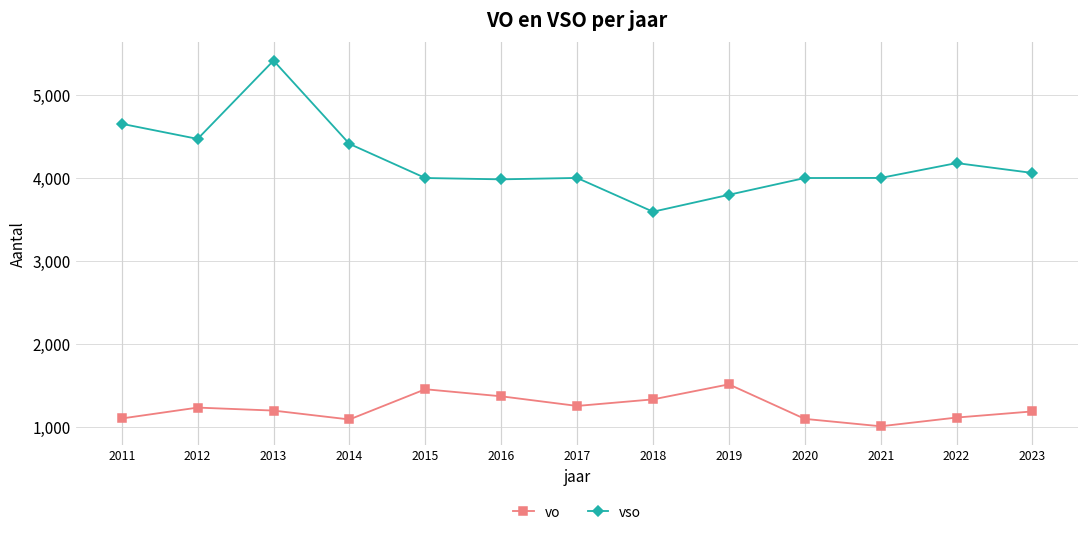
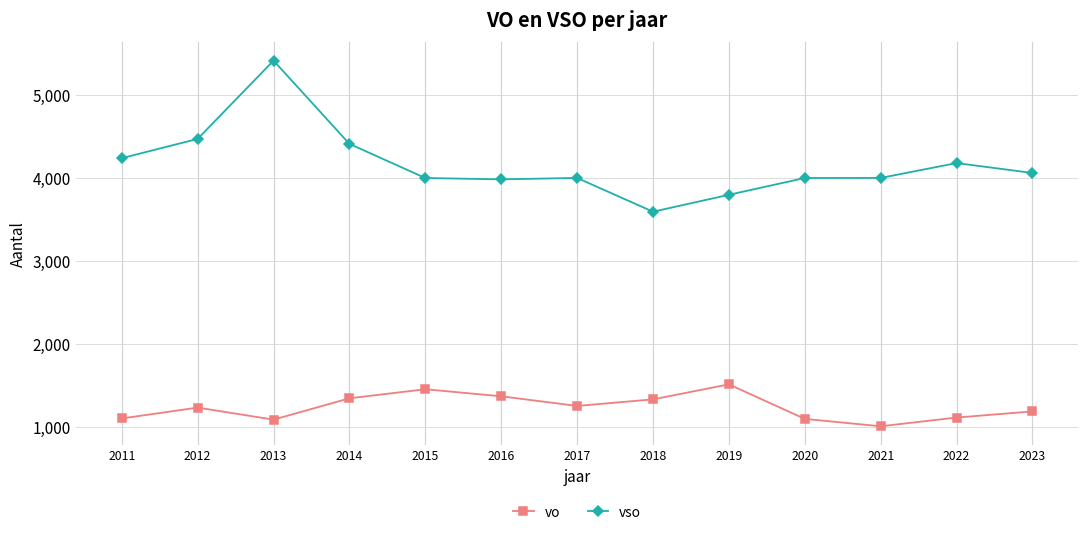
vso, 2011: 4,700 -> 4,200
vo, 2013: 1,200 -> 1,100
vo, 2014: 1,100 -> 1,400
